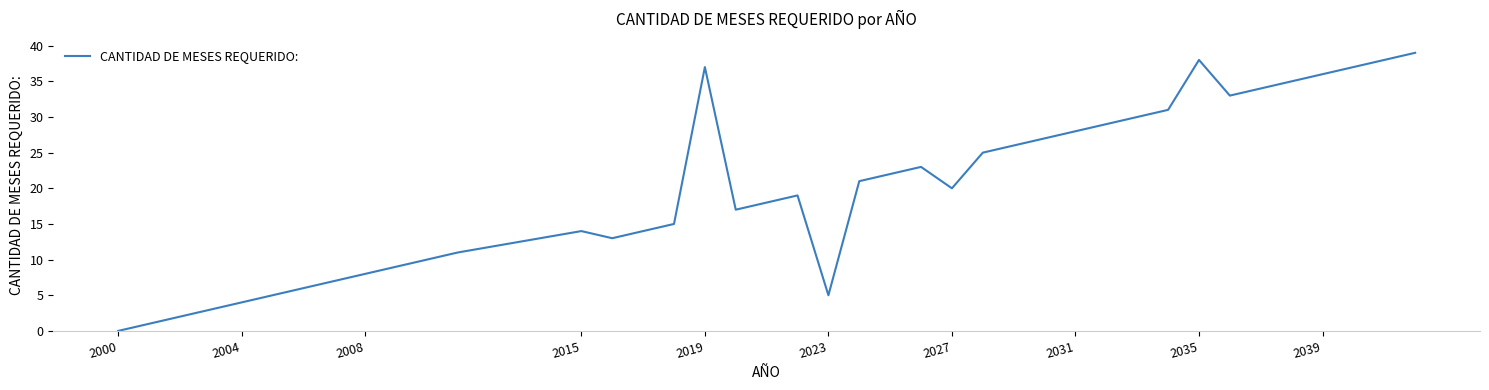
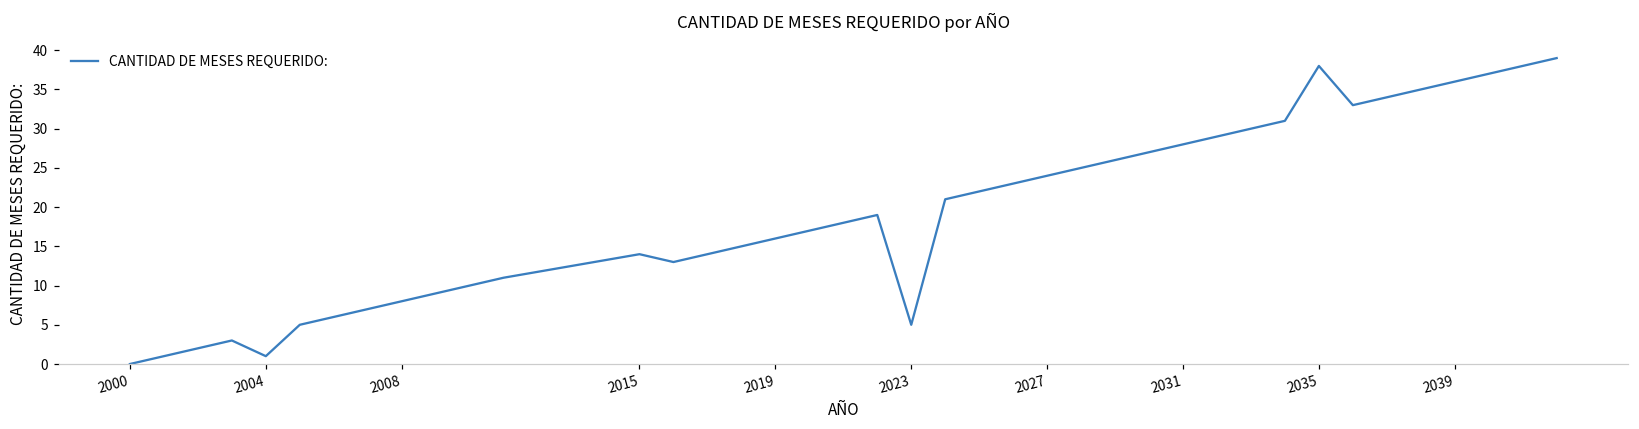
2004: 4 -> 1
2019: 37 -> 16
2027: 20 -> 24
